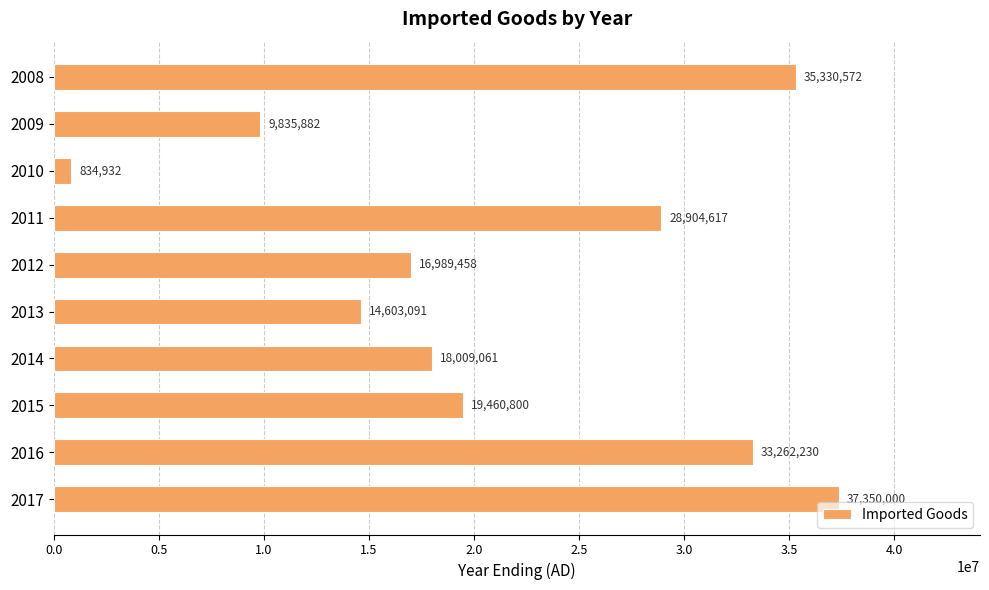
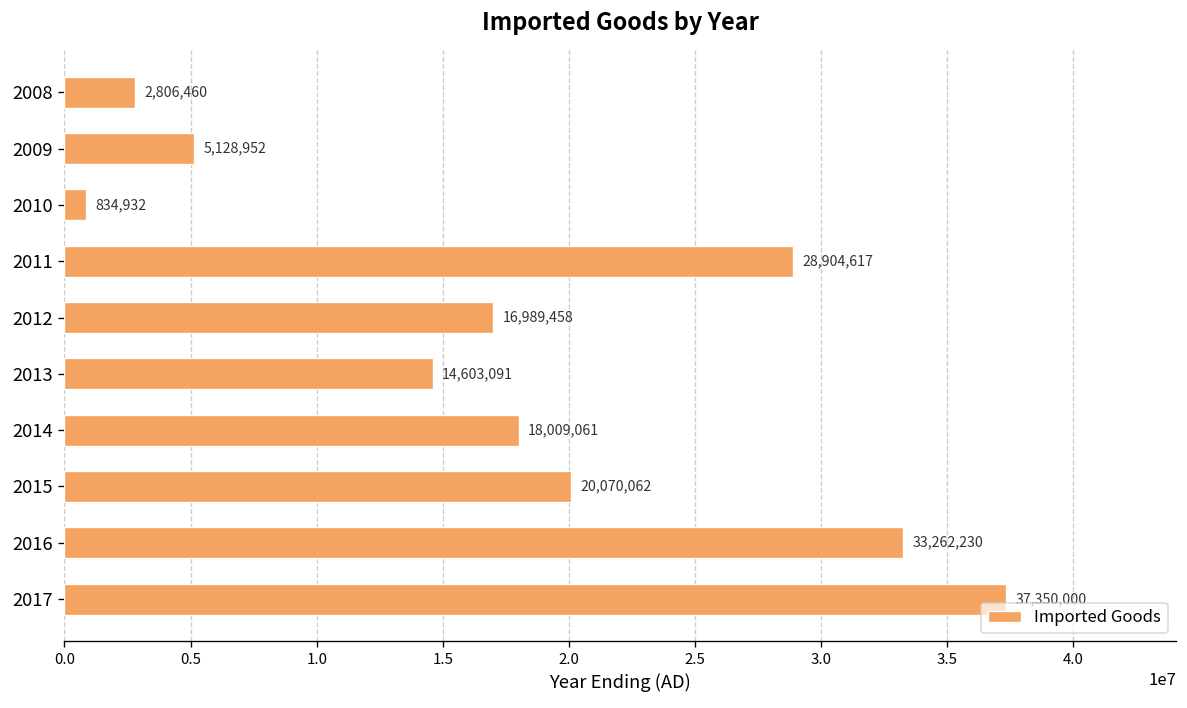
2008: 35,330,572 -> 2,806,460
2009: 9,835,882 -> 5,128,952
2015: 19,460,800 -> 20,070,062
